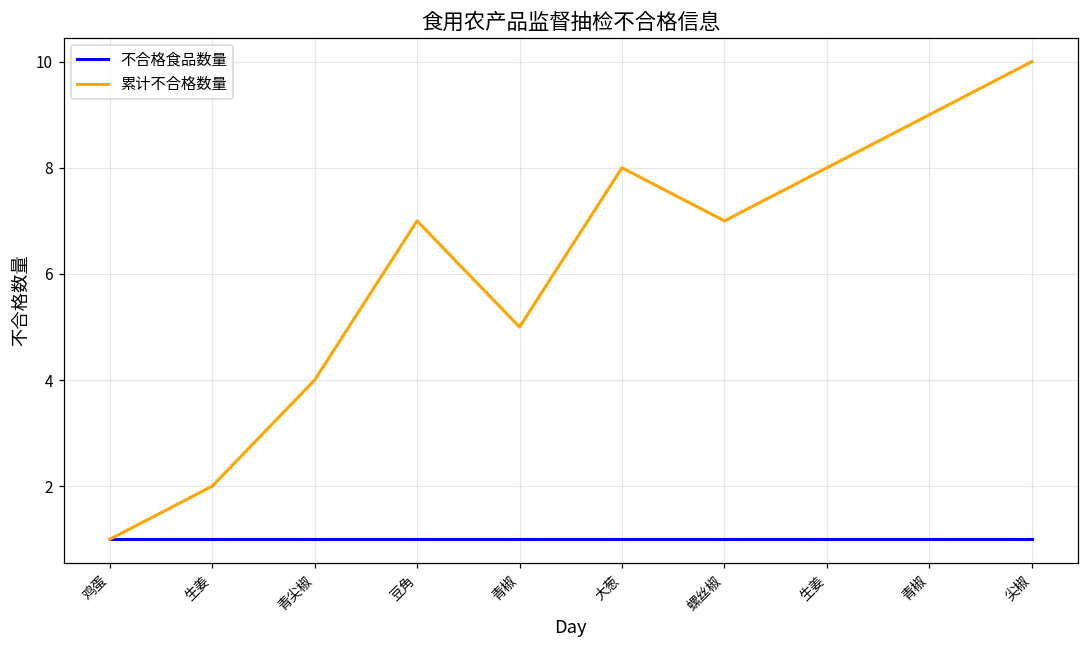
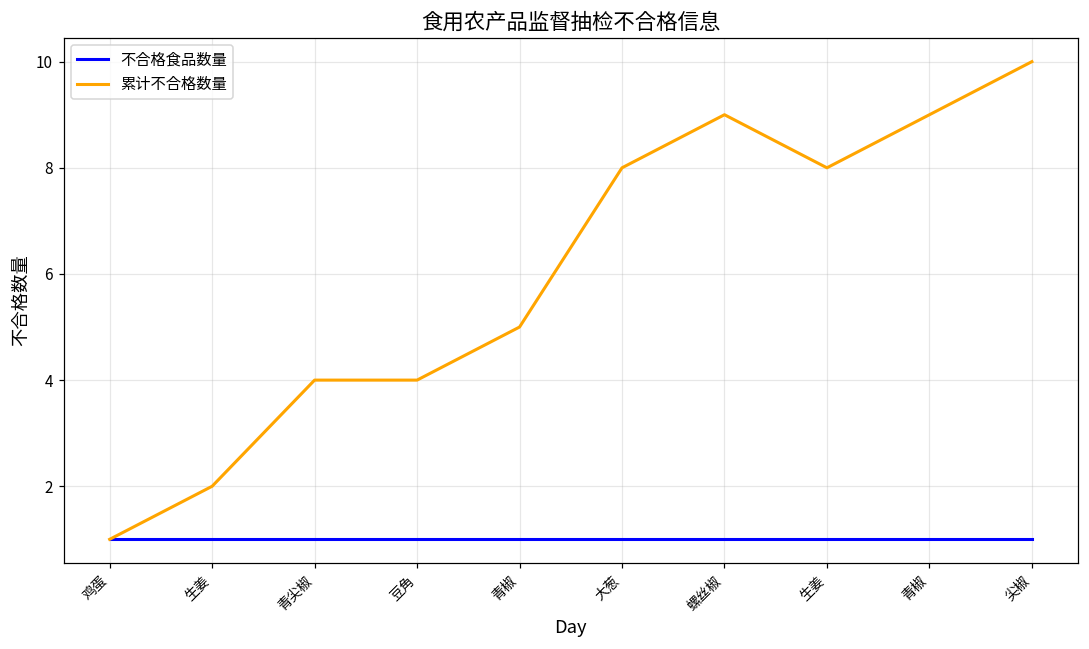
累计不合格数量, 豆角: 7 -> 4
累计不合格数量, 螺丝椒: 7 -> 9
